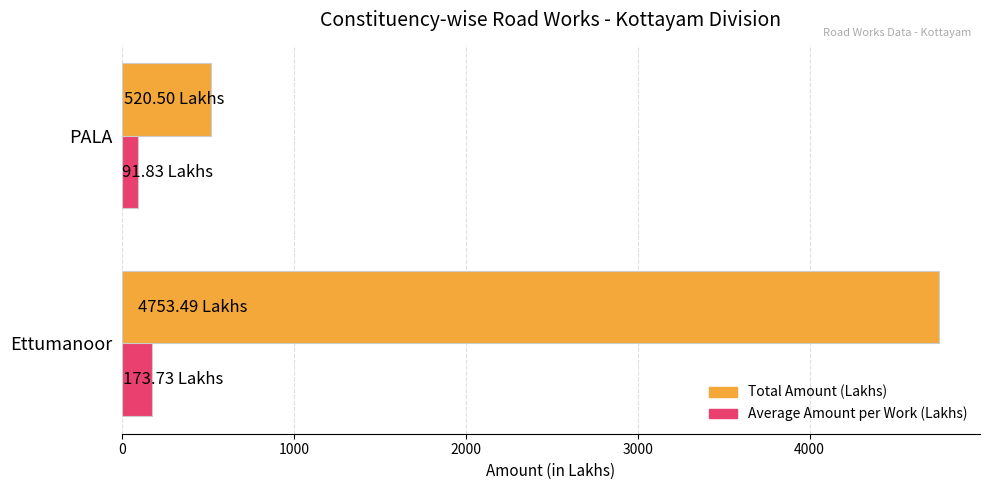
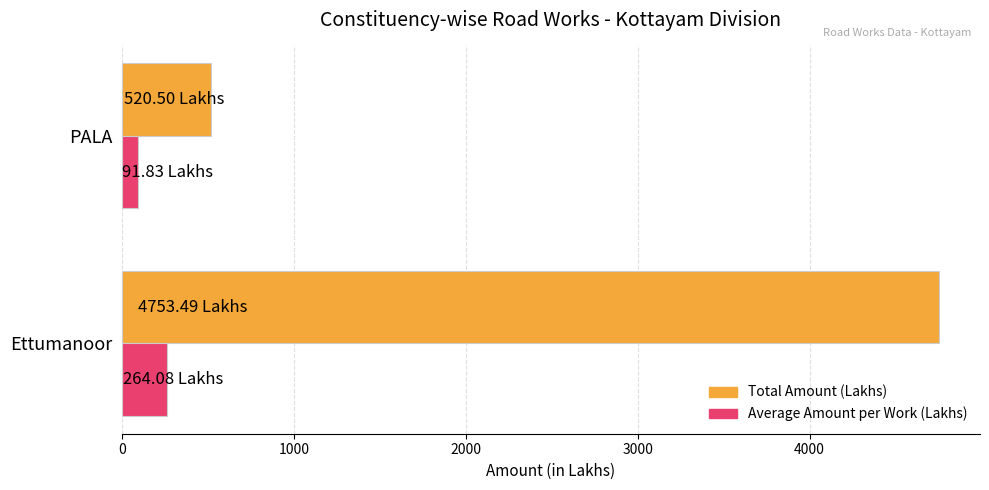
Average Amount per Work (Lakhs), Ettumanoor: 173.73 -> 264.08
